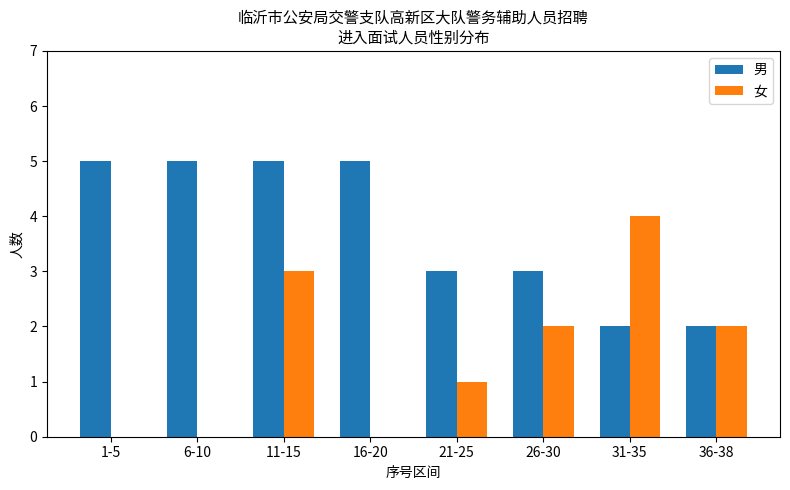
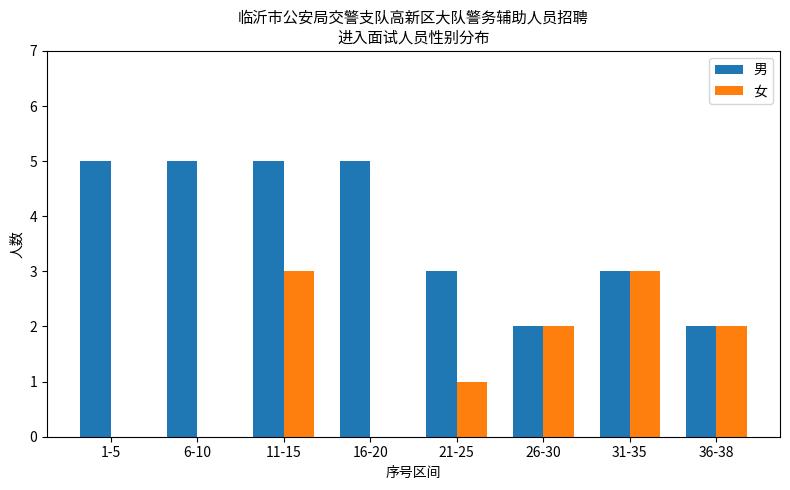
男, 26-30: 3 -> 2
男, 31-35: 2 -> 3
女, 31-35: 4 -> 3
